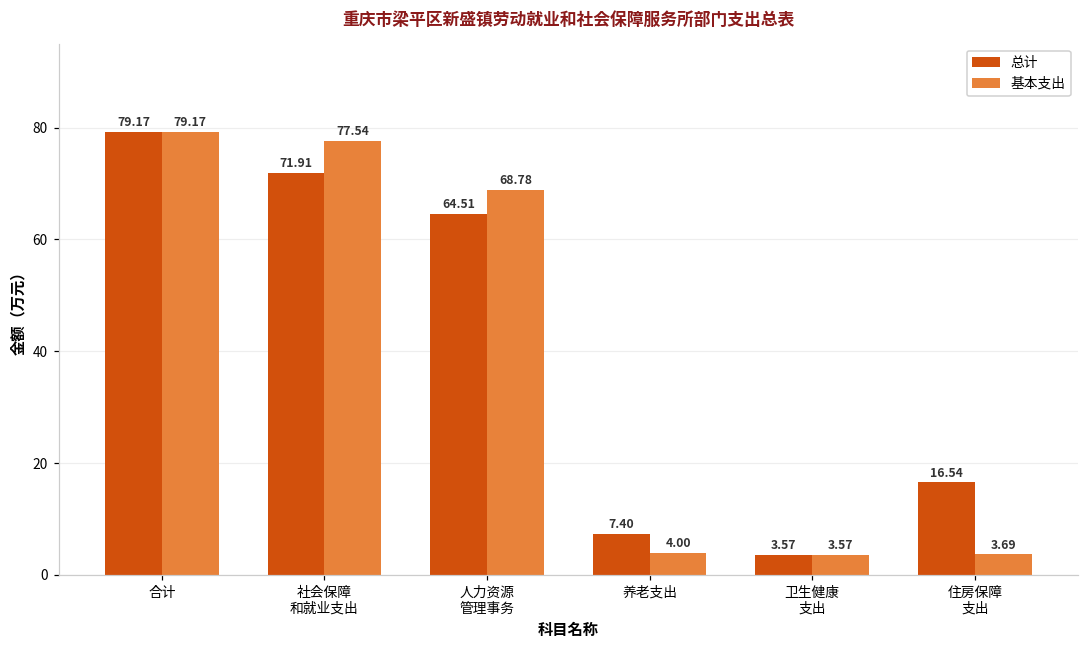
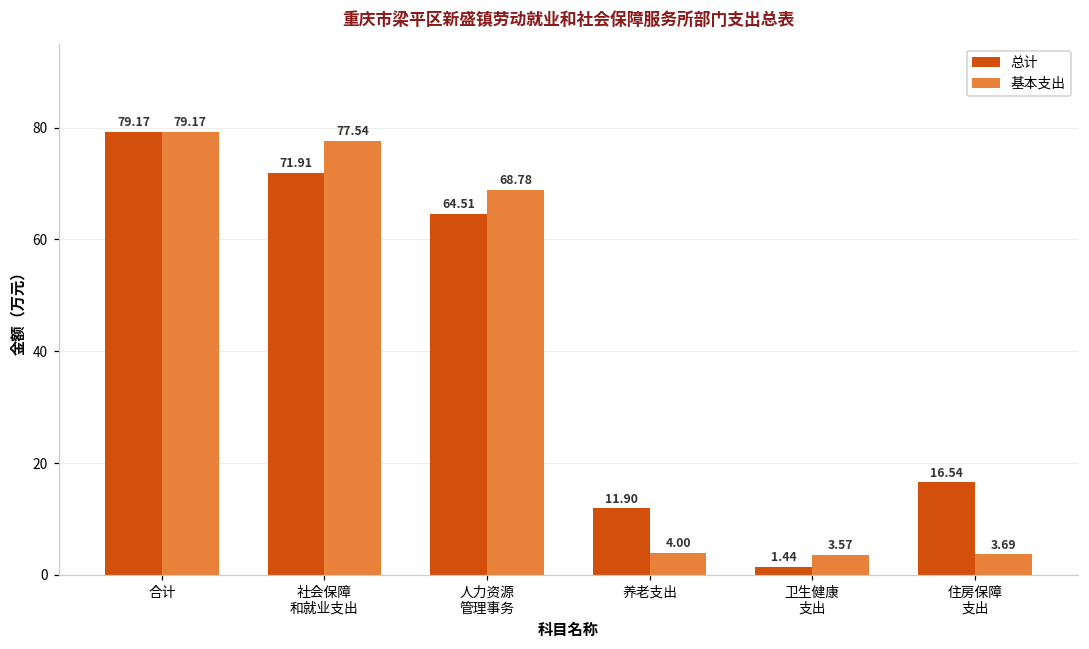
总计, 养老支出: 7.40 -> 11.90
总计, 卫生健康 支出: 3.57 -> 1.44
